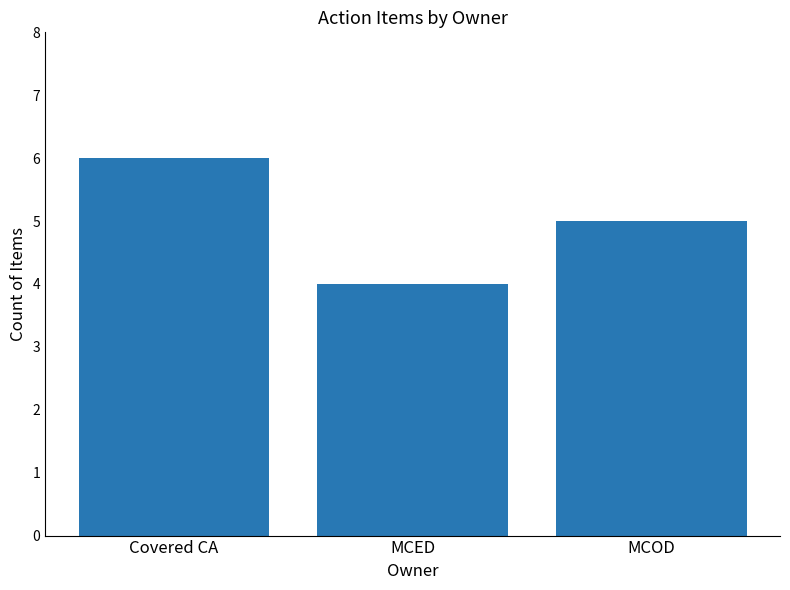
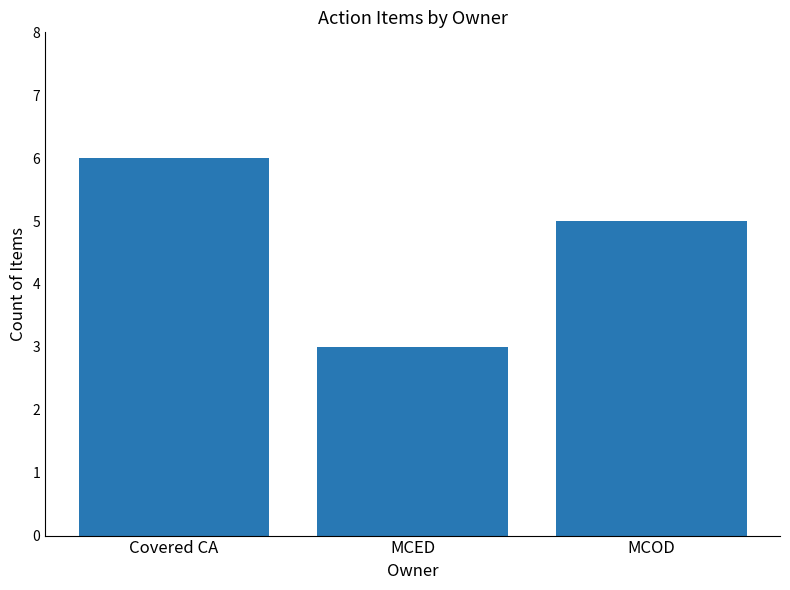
MCED: 4 -> 3
